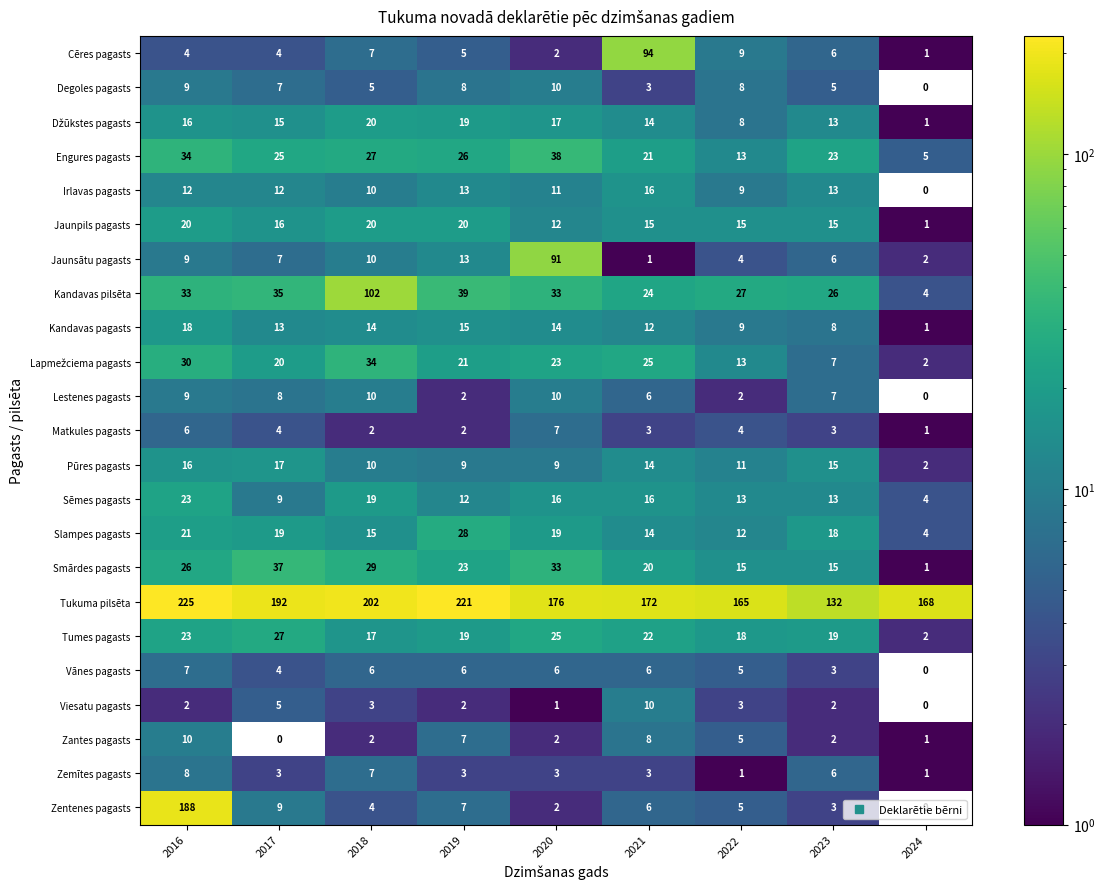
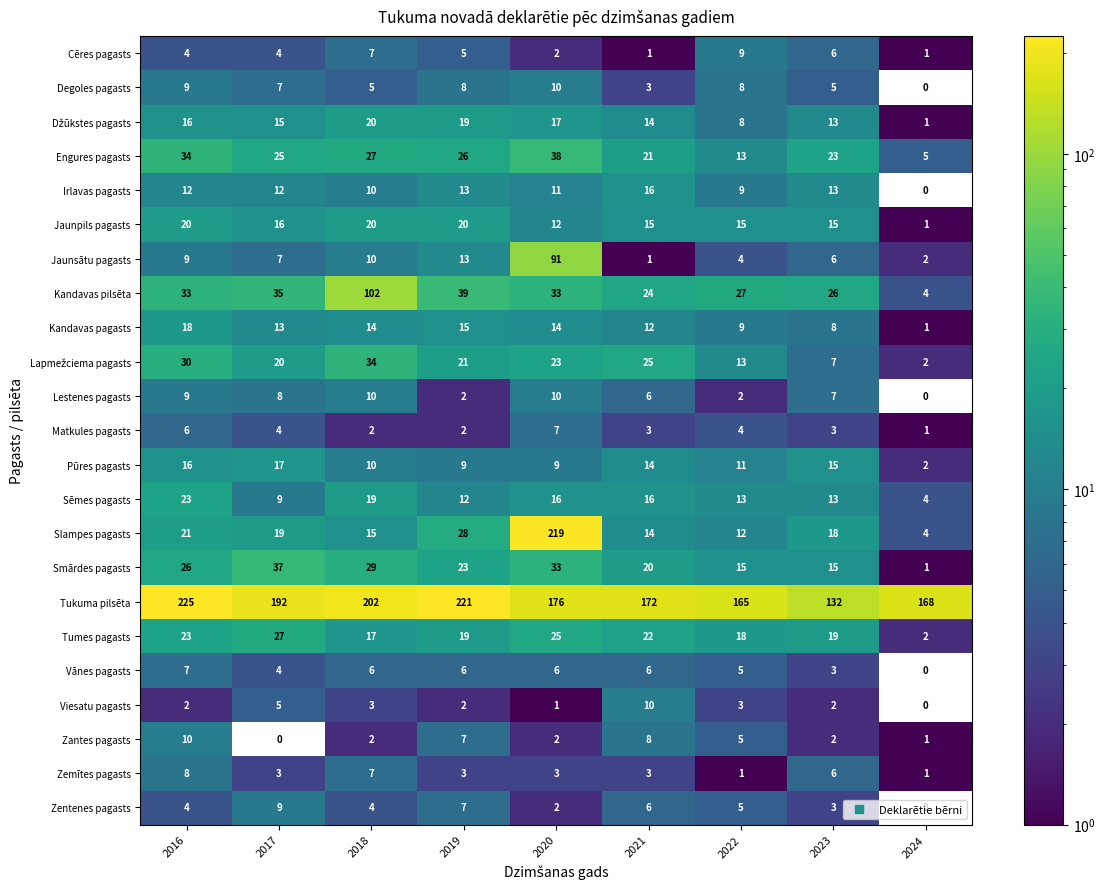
Cēres pagasts, 2021: 94 -> 1
Slampes pagasts, 2020: 19 -> 219
Zentenes pagasts, 2016: 188 -> 4
